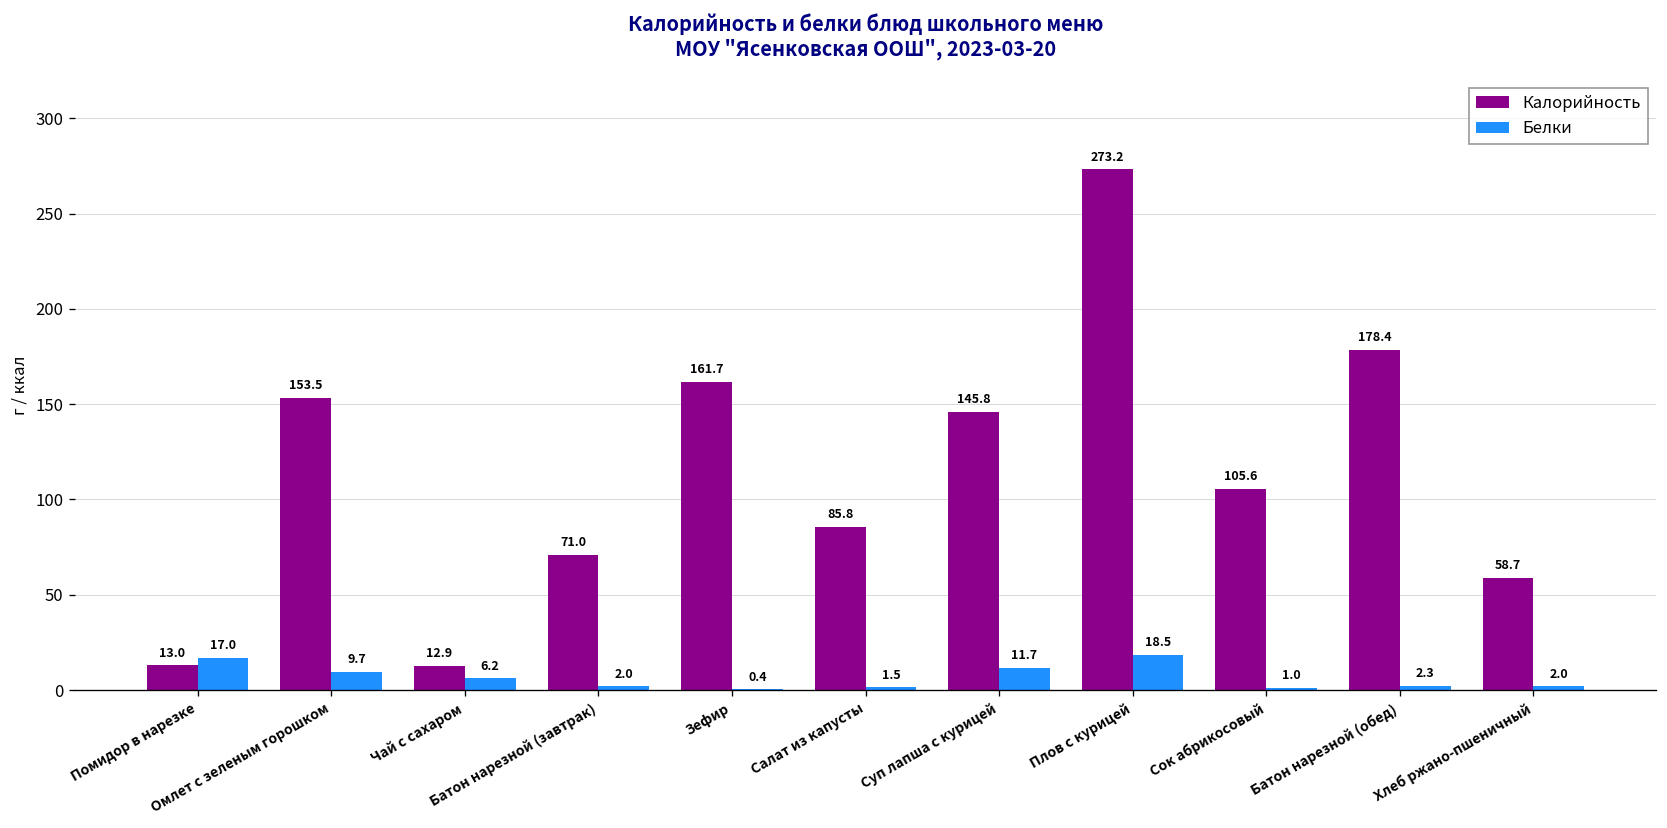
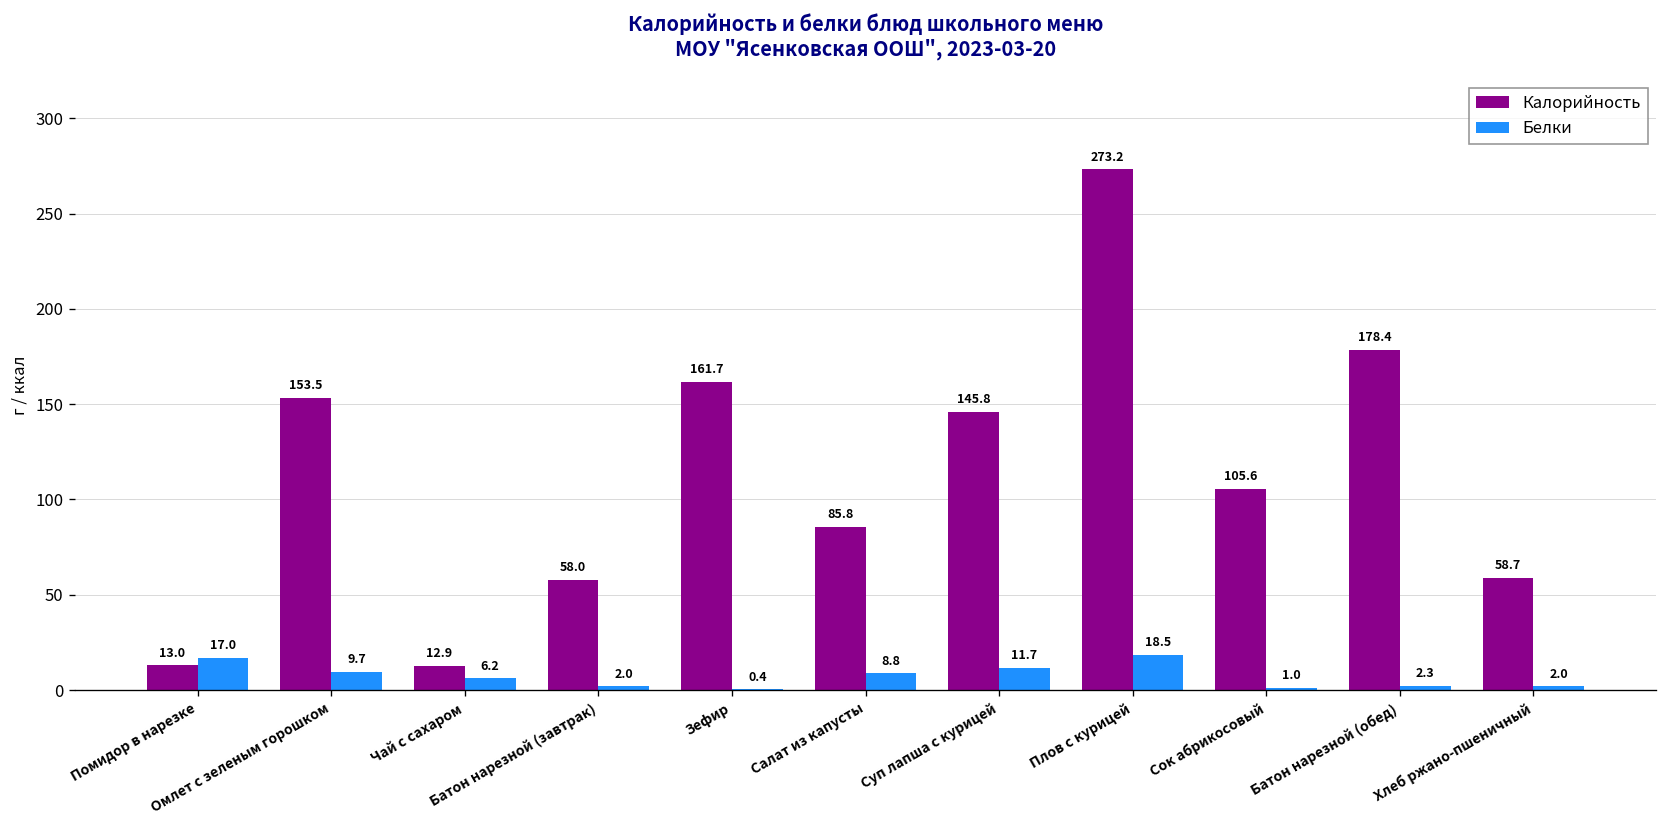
Калорийность, Батон нарезной (завтрак): 71.0 -> 58.0
Белки, Салат из капусты: 1.5 -> 8.8
